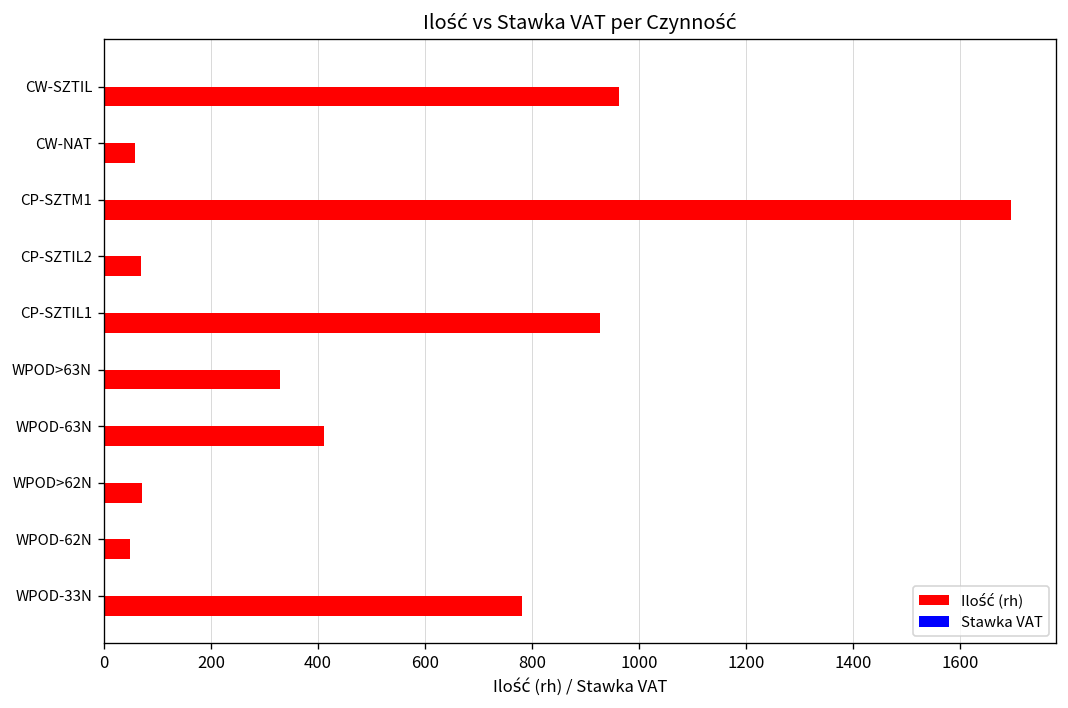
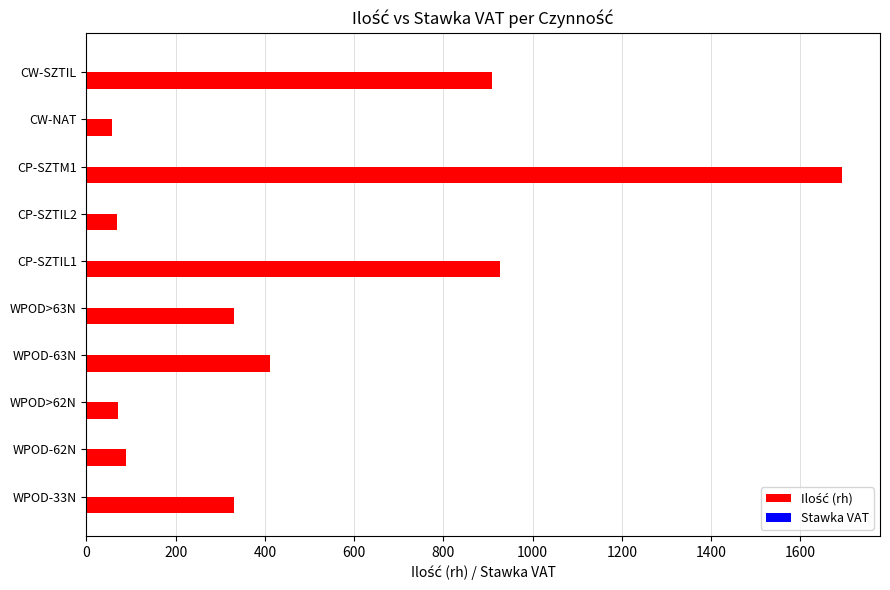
Ilość (rh), CW-SZTIL: 960 -> 910
Ilość (rh), WPOD-62N: 50 -> 90
Ilość (rh), WPOD-33N: 780 -> 330
